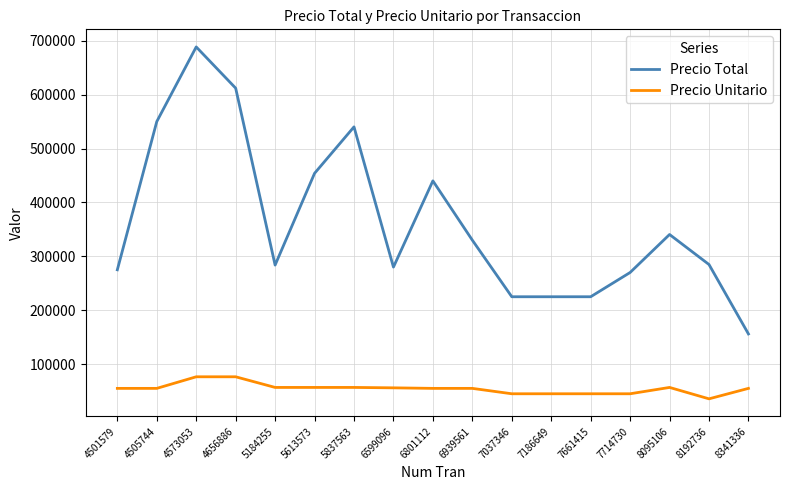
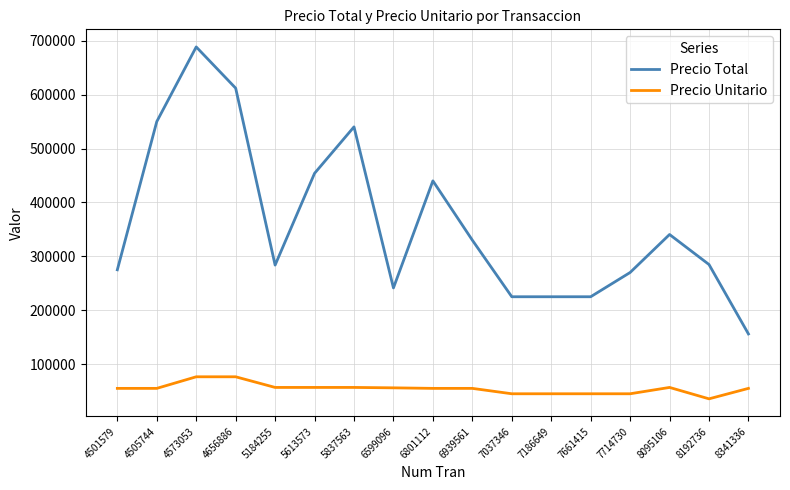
Precio Total, 6599096: 280000 -> 240000
